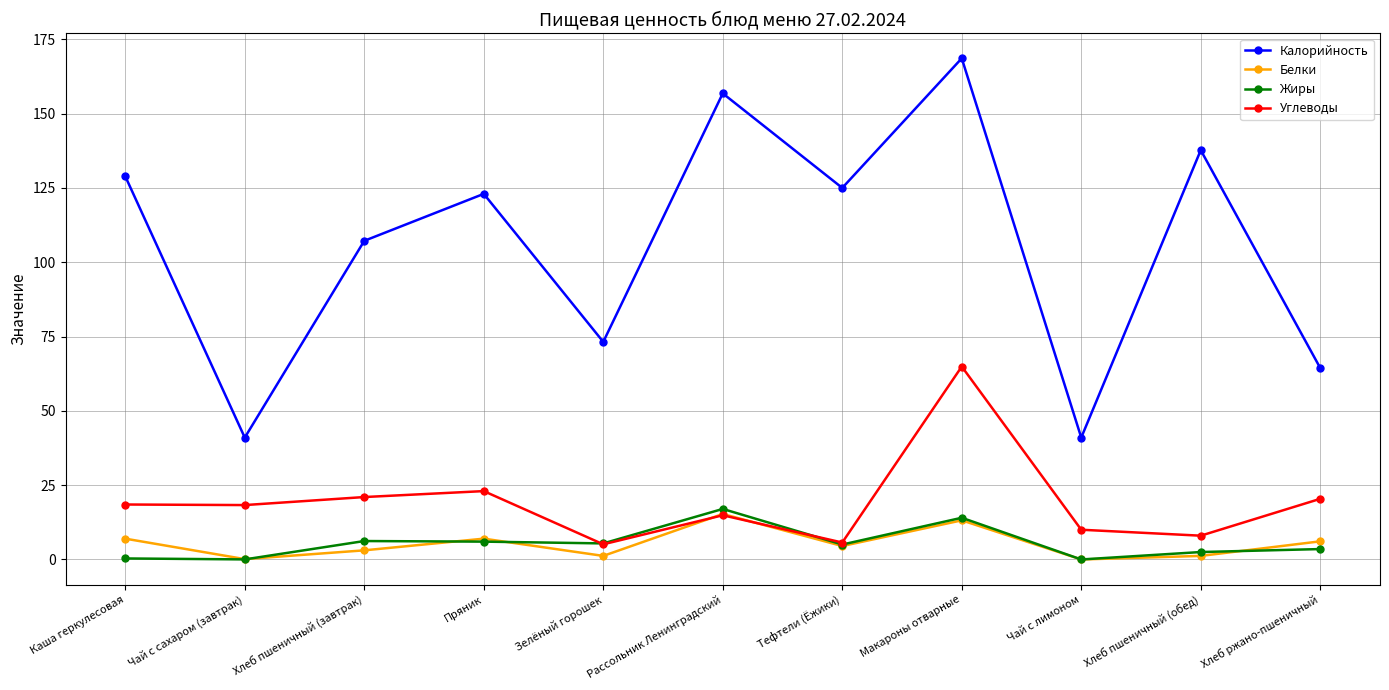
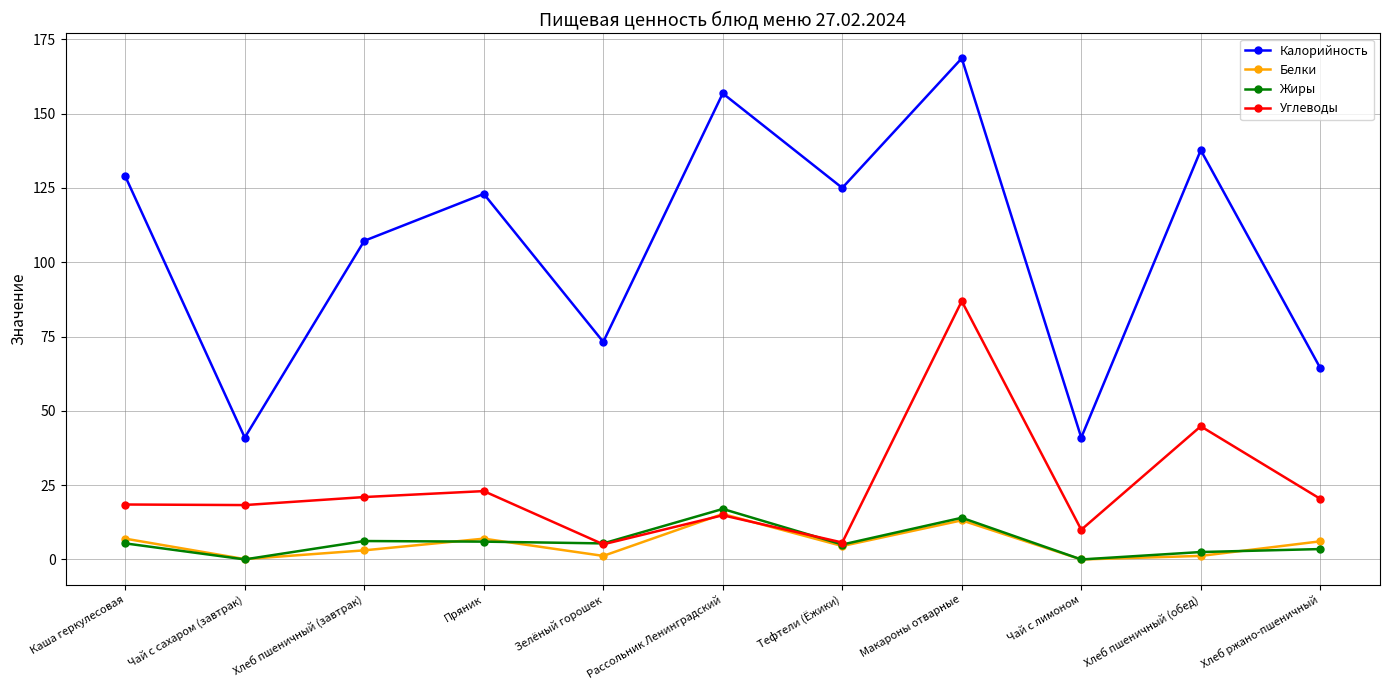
Жиры, Каша геркулесовая: 0 -> 5
Углеводы, Макароны отварные: 65 -> 87
Углеводы, Хлеб пшеничный (обед): 8 -> 45
